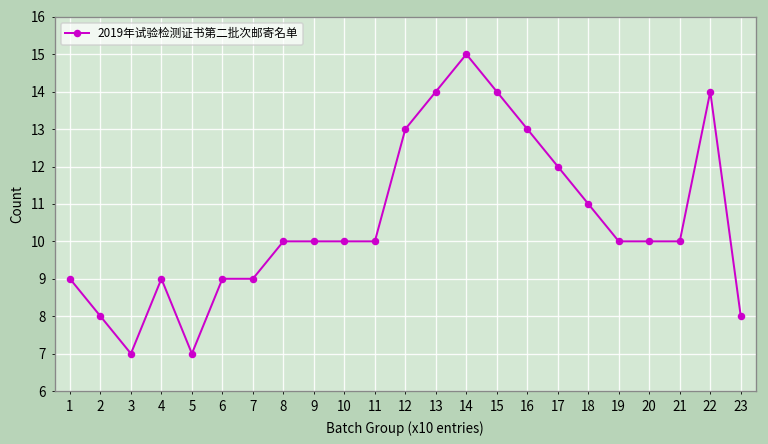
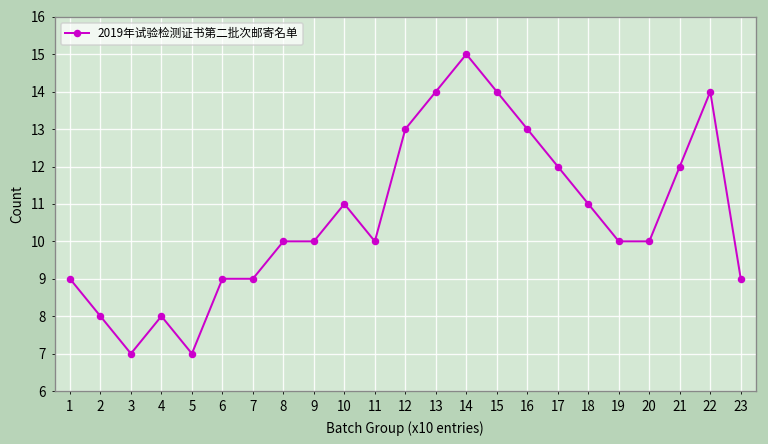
4: 9 -> 8
10: 10 -> 11
21: 10 -> 12
23: 8 -> 9
